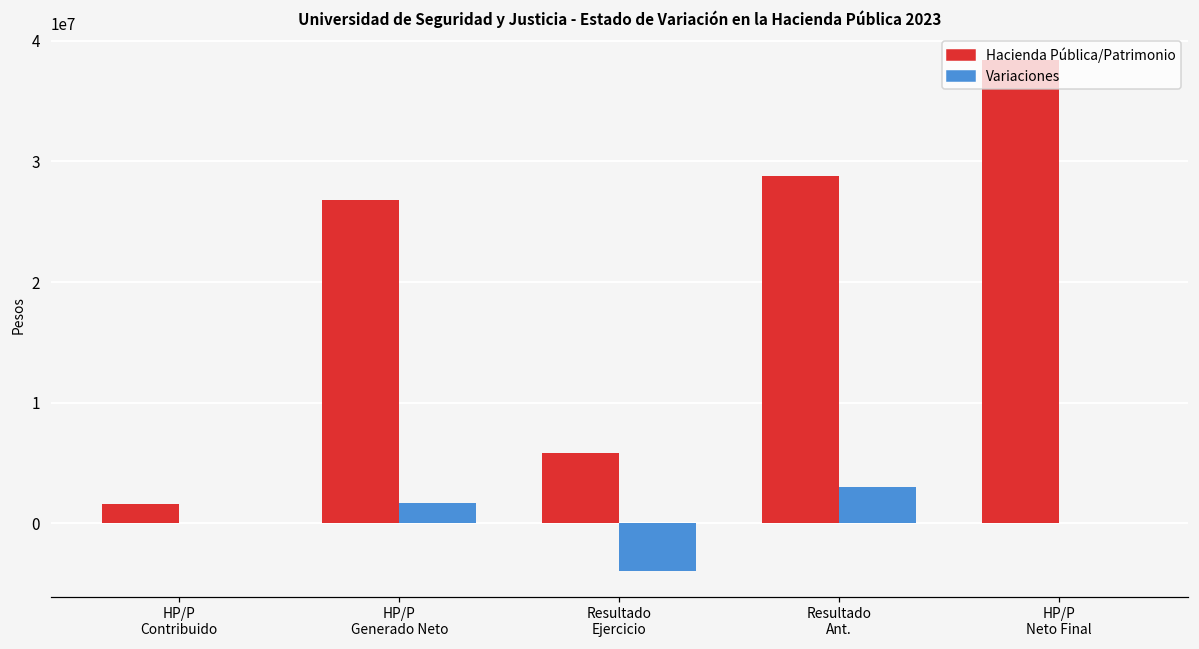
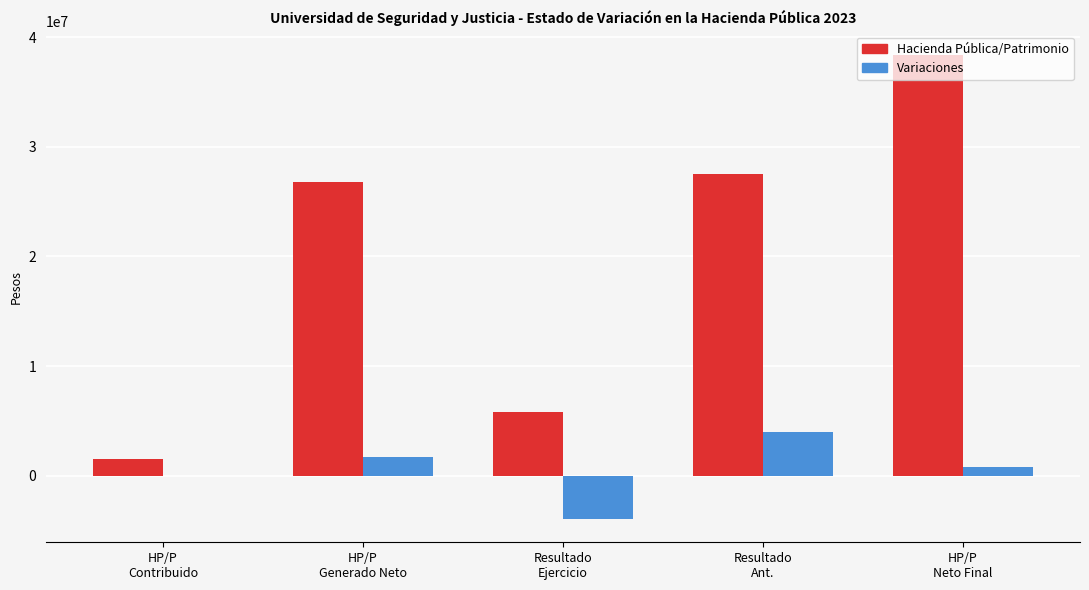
Hacienda Pública/Patrimonio, Resultado Ant.: 28800000 -> 27600000
Variaciones, Resultado Ant.: 3000000 -> 4000000
Variaciones, HP/P Neto Final: 0 -> 800000
